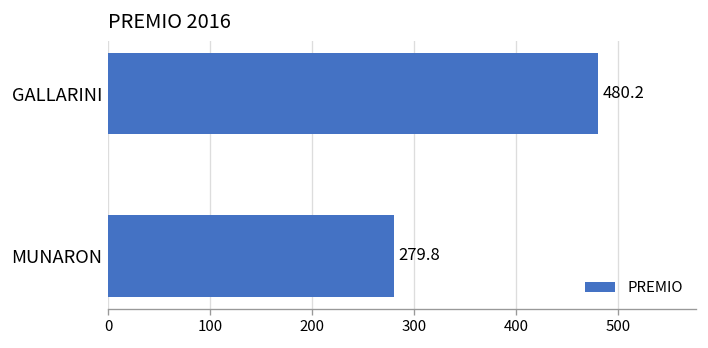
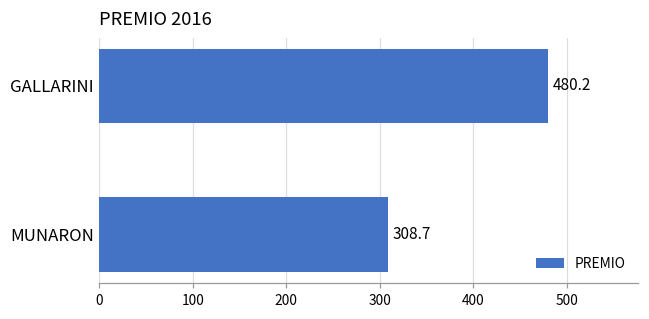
MUNARON: 279.8 -> 308.7
